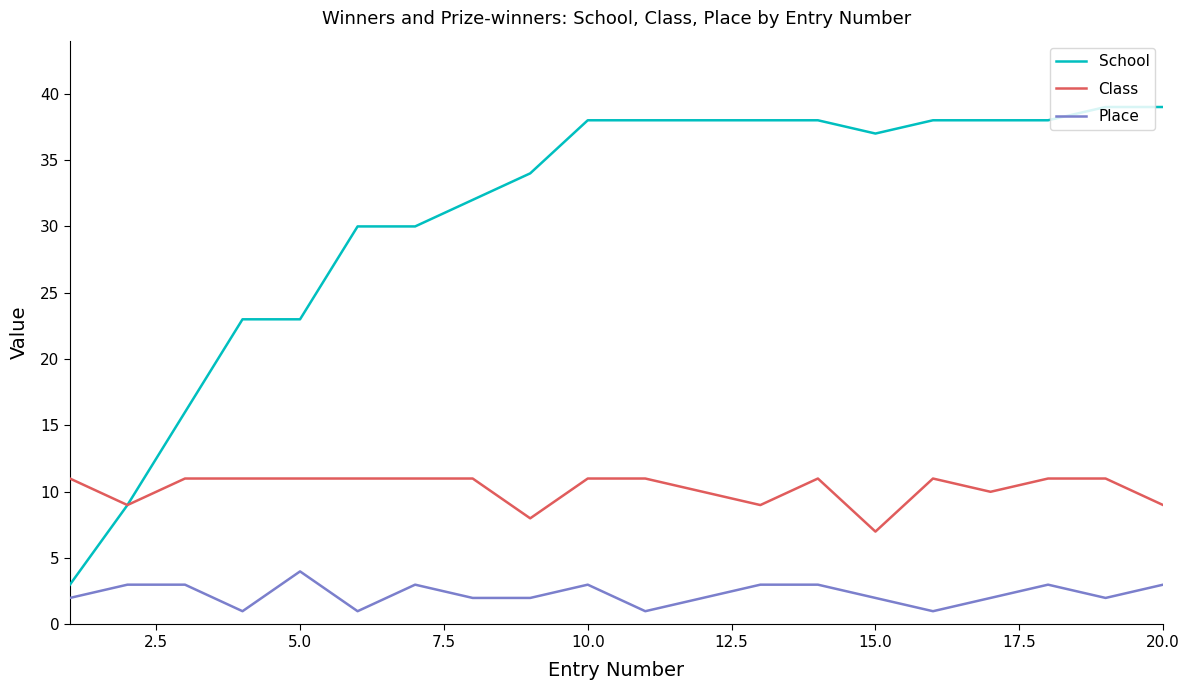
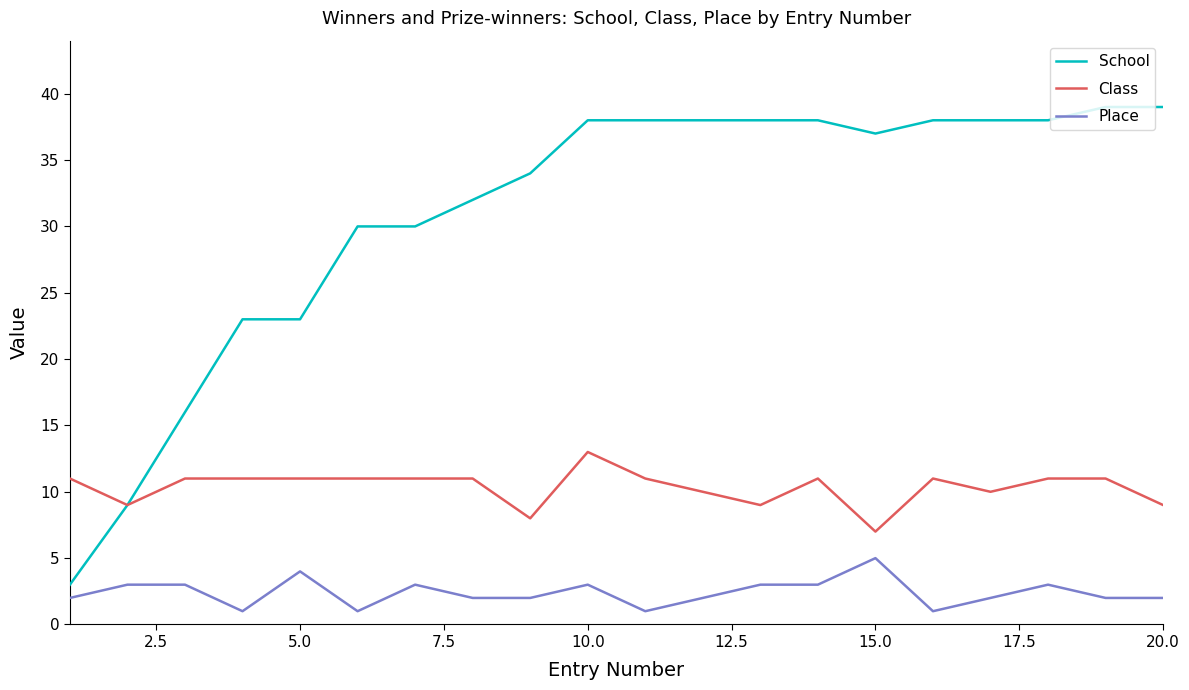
Class, 10.0: 11 -> 13
Place, 15.0: 2 -> 5
Place, 20.0: 3 -> 2
